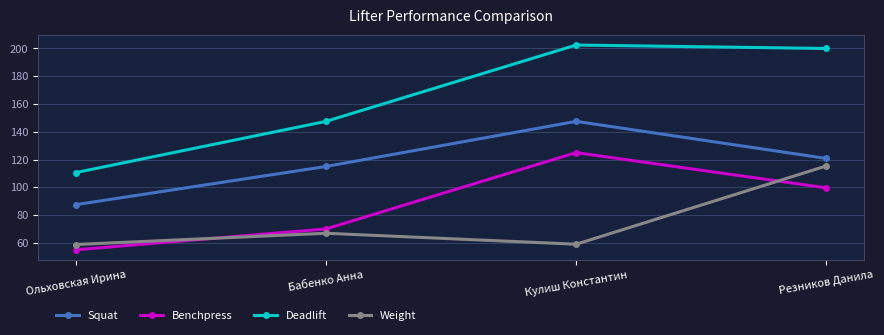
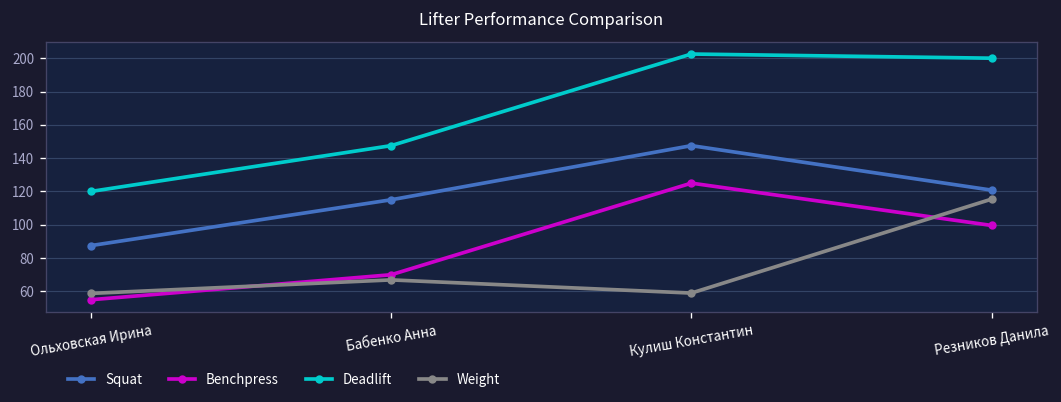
Deadlift, Ольховская Ирина: 111 -> 120
